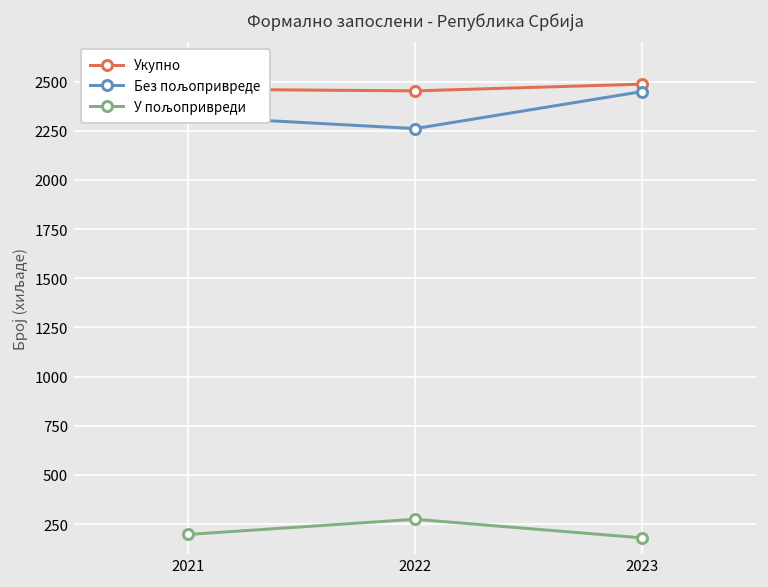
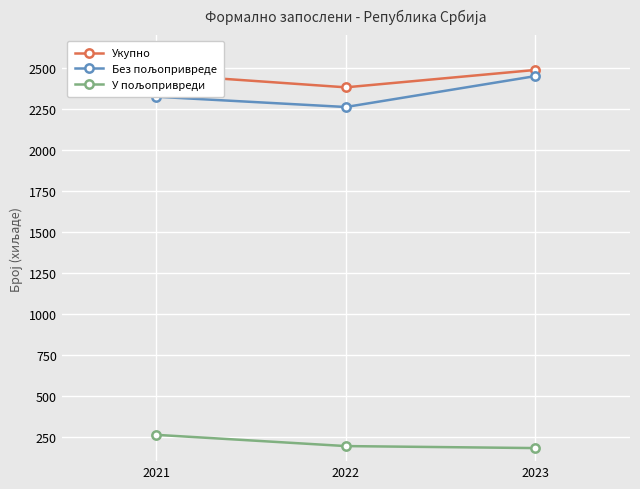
У пољопривреди, 2021: 200 -> 260
Укупно, 2022: 2450 -> 2380
У пољопривреди, 2022: 270 -> 190
